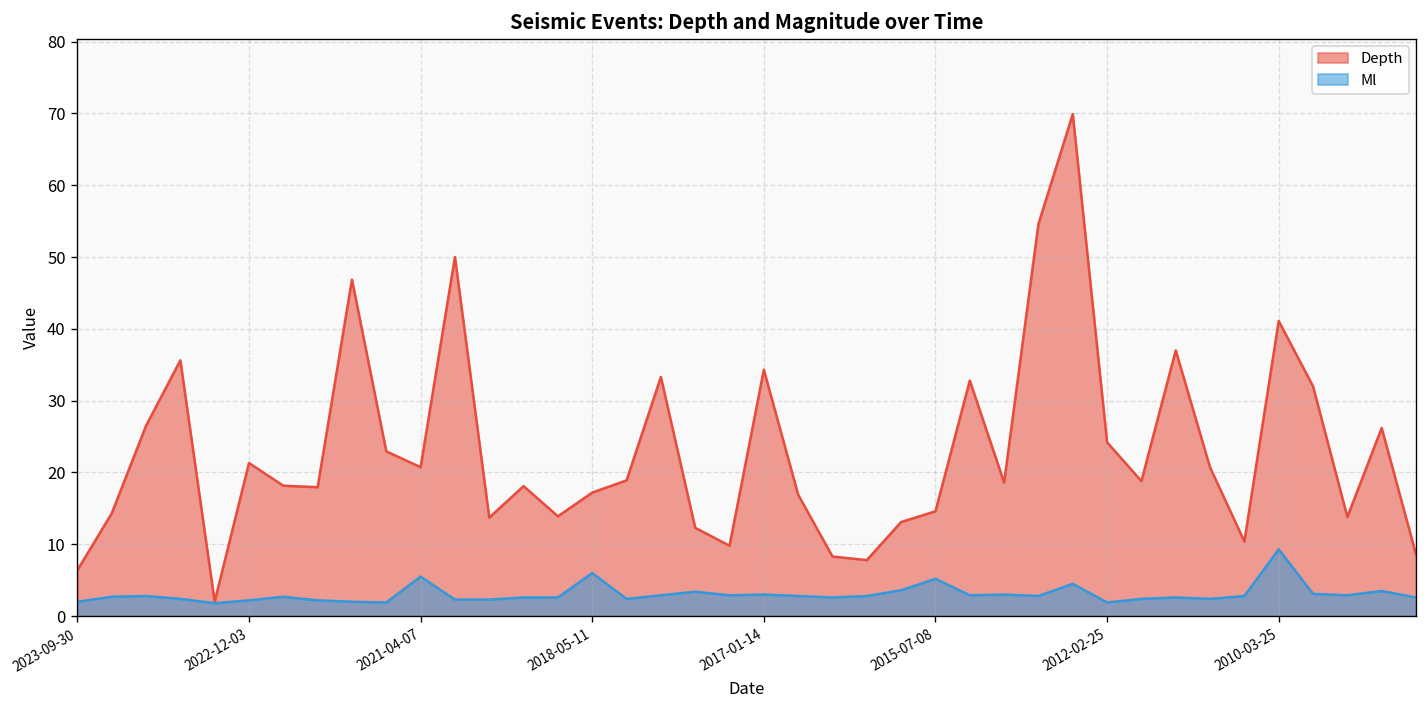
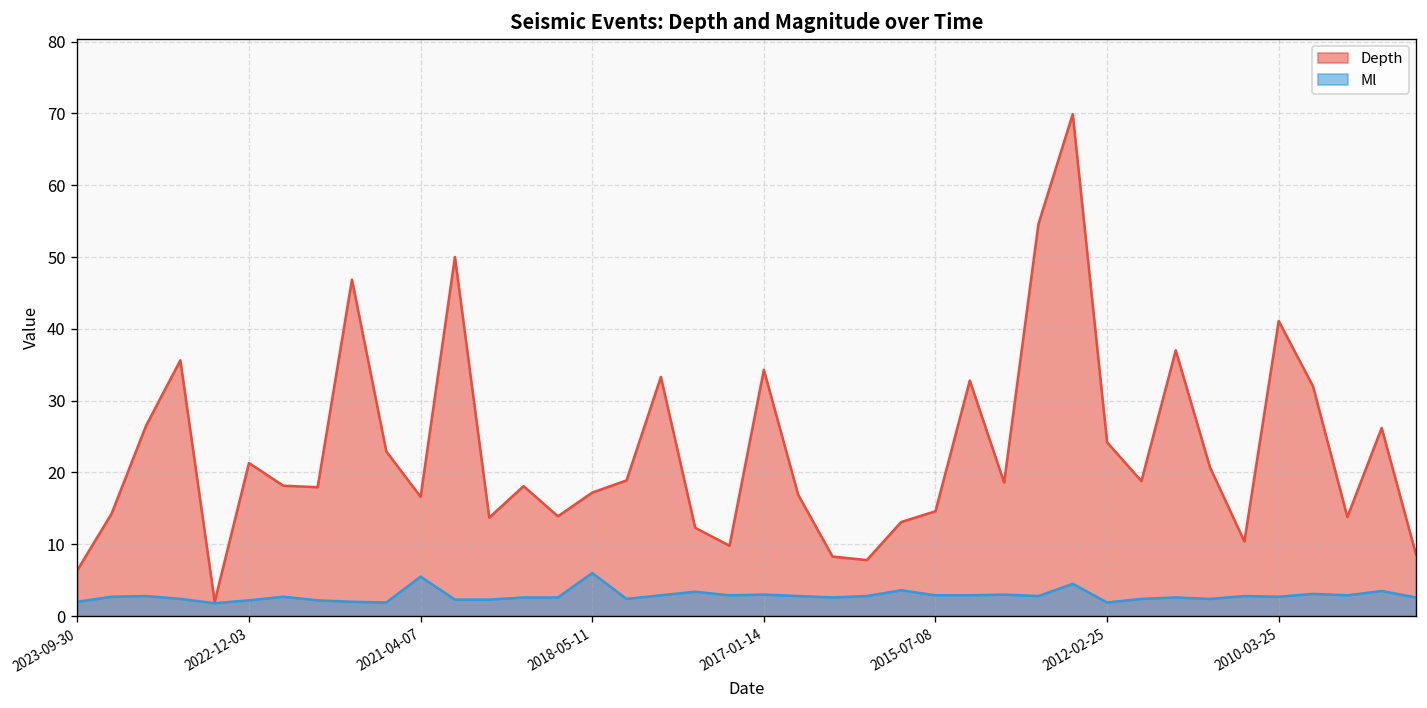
Depth, 2021-04-07: 21 -> 17
Ml, 2015-07-08: 5 -> 3
Ml, 2010-03-25: 9 -> 3
